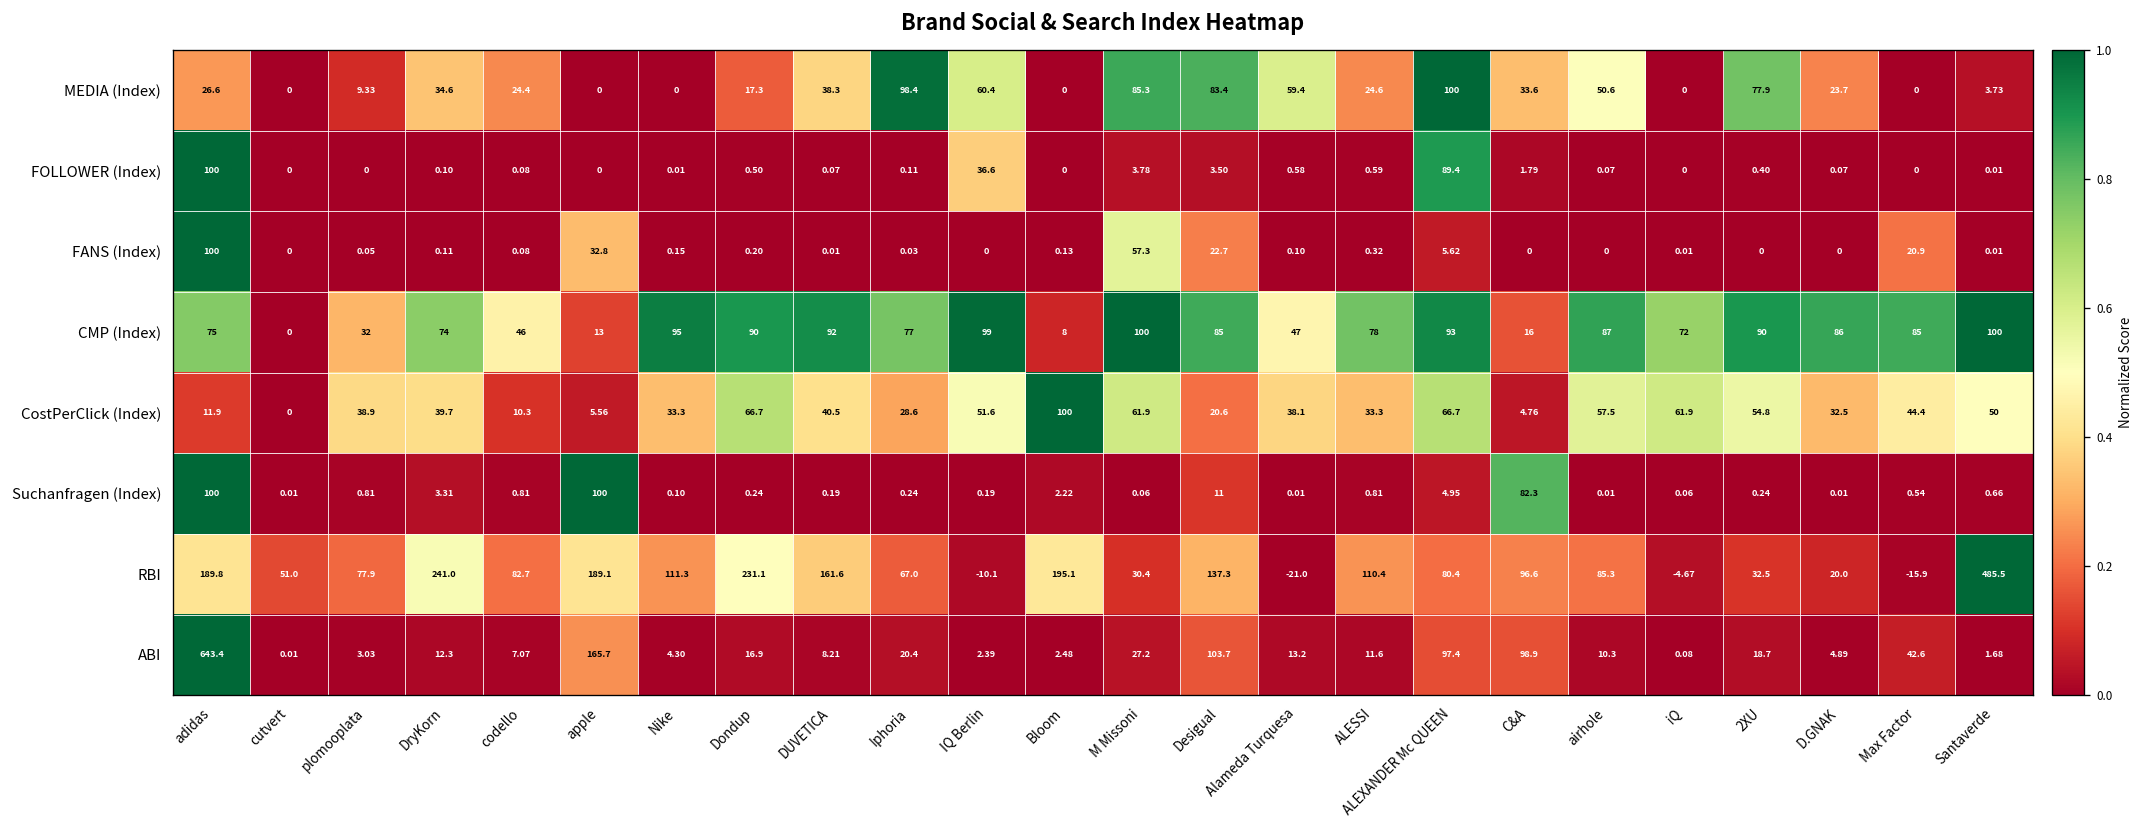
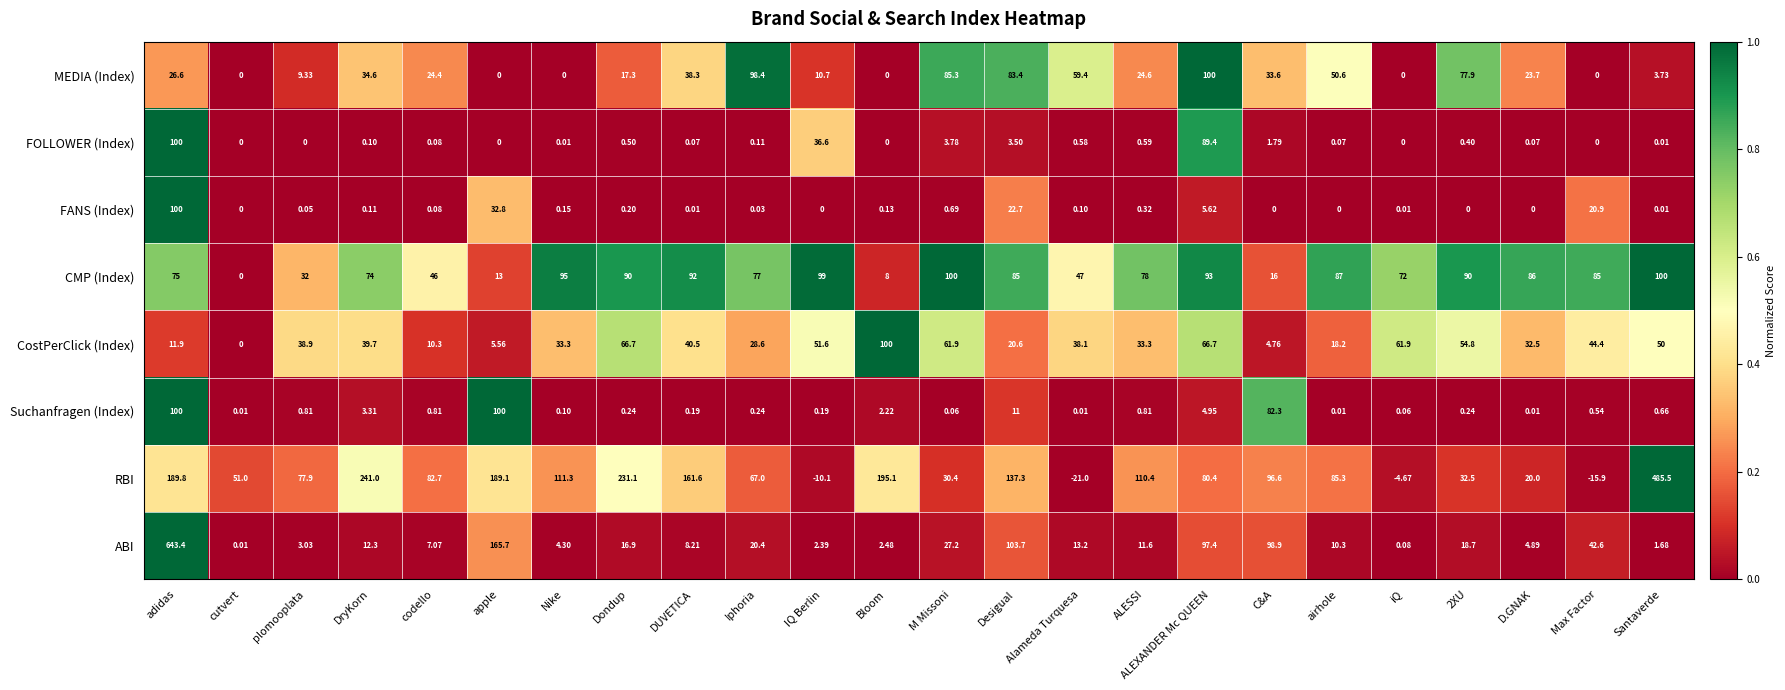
MEDIA (Index), IQ Berlin: 60.4 -> 10.7
FANS (Index), M Missoni: 57.3 -> 0.69
CostPerClick (Index), airhole: 57.5 -> 18.2
